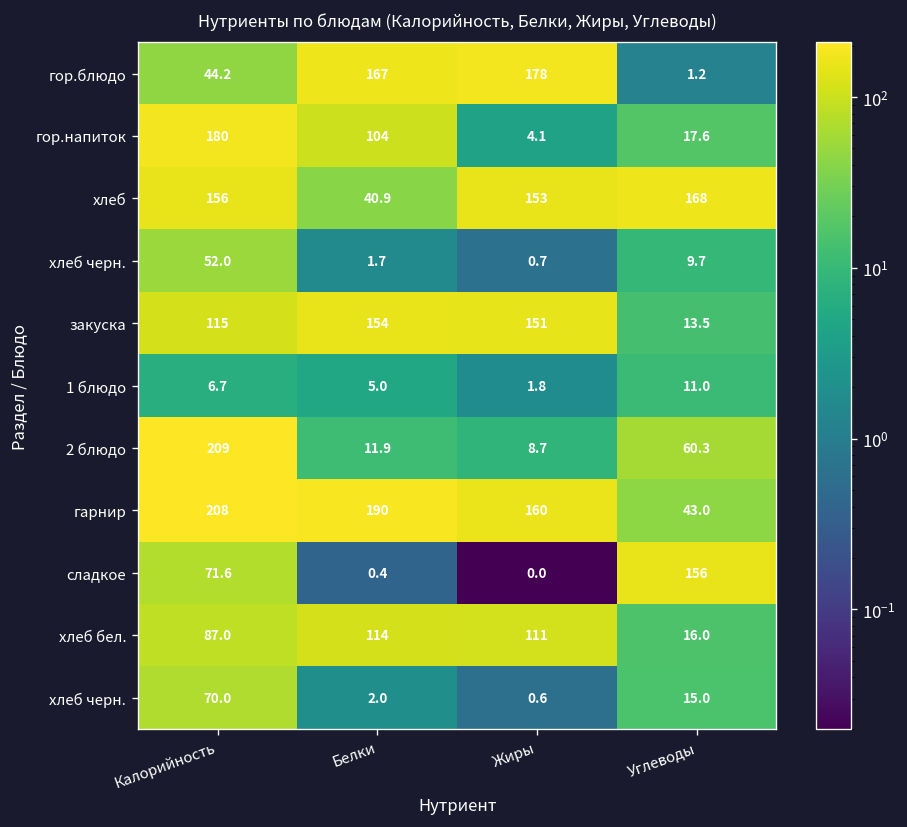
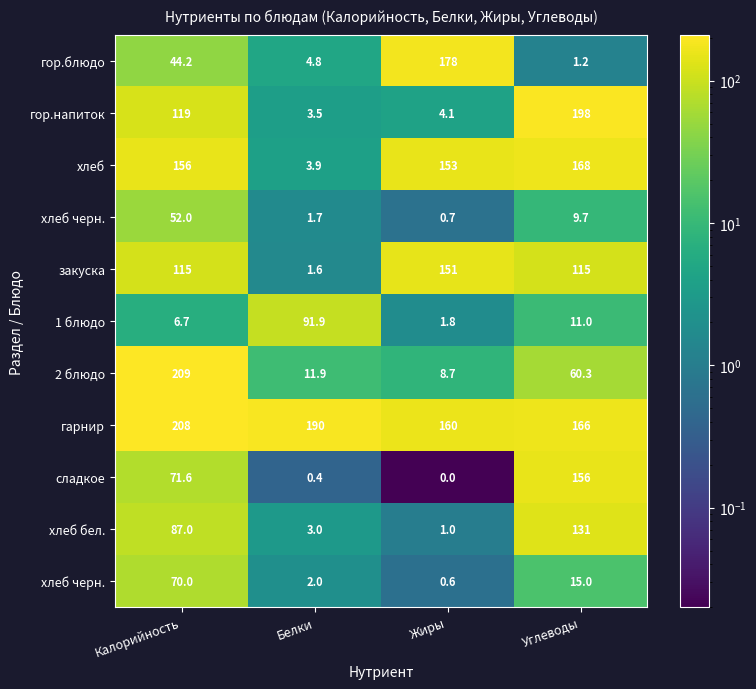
гор.блюдо, Белки: 167 -> 4.8
гор.напиток, Калорийность: 180 -> 119
гор.напиток, Белки: 104 -> 3.5
гор.напиток, Углеводы: 17.6 -> 198
хлеб, Белки: 40.9 -> 3.9
закуска, Белки: 154 -> 1.6
закуска, Углеводы: 13.5 -> 115
1 блюдо, Белки: 5.0 -> 91.9
гарнир, Углеводы: 43.0 -> 166
хлеб бел., Белки: 114 -> 3.0
хлеб бел., Жиры: 111 -> 1.0
хлеб бел., Углеводы: 16.0 -> 131
